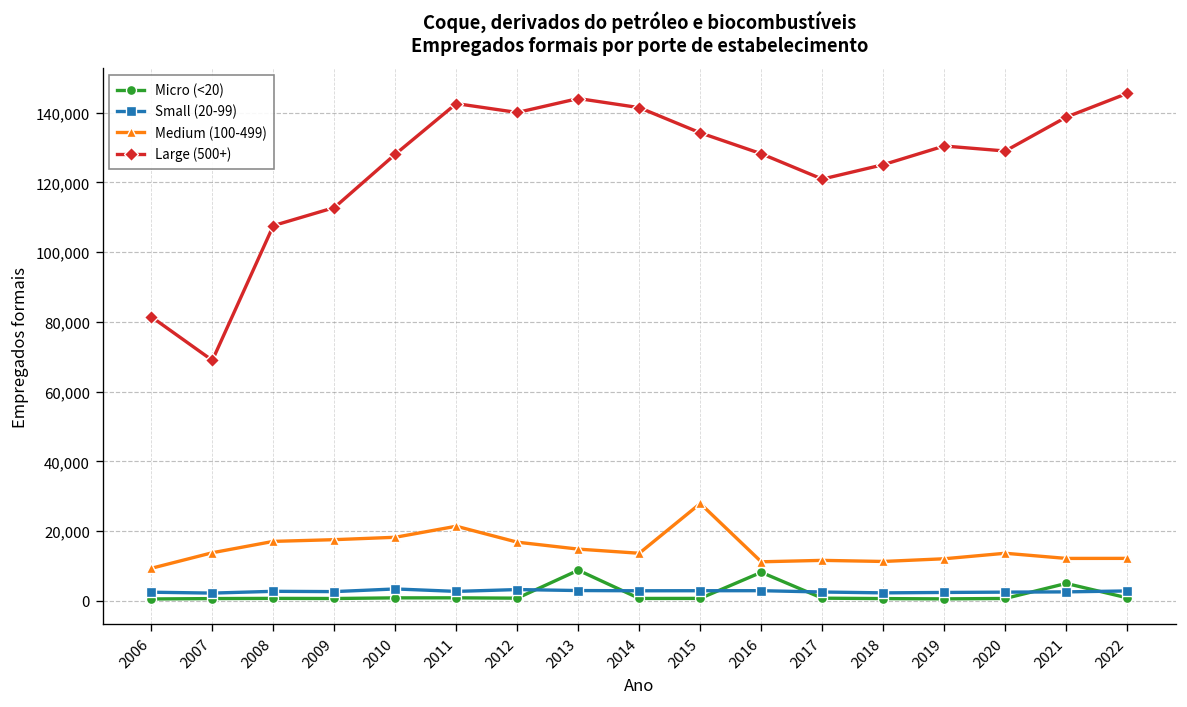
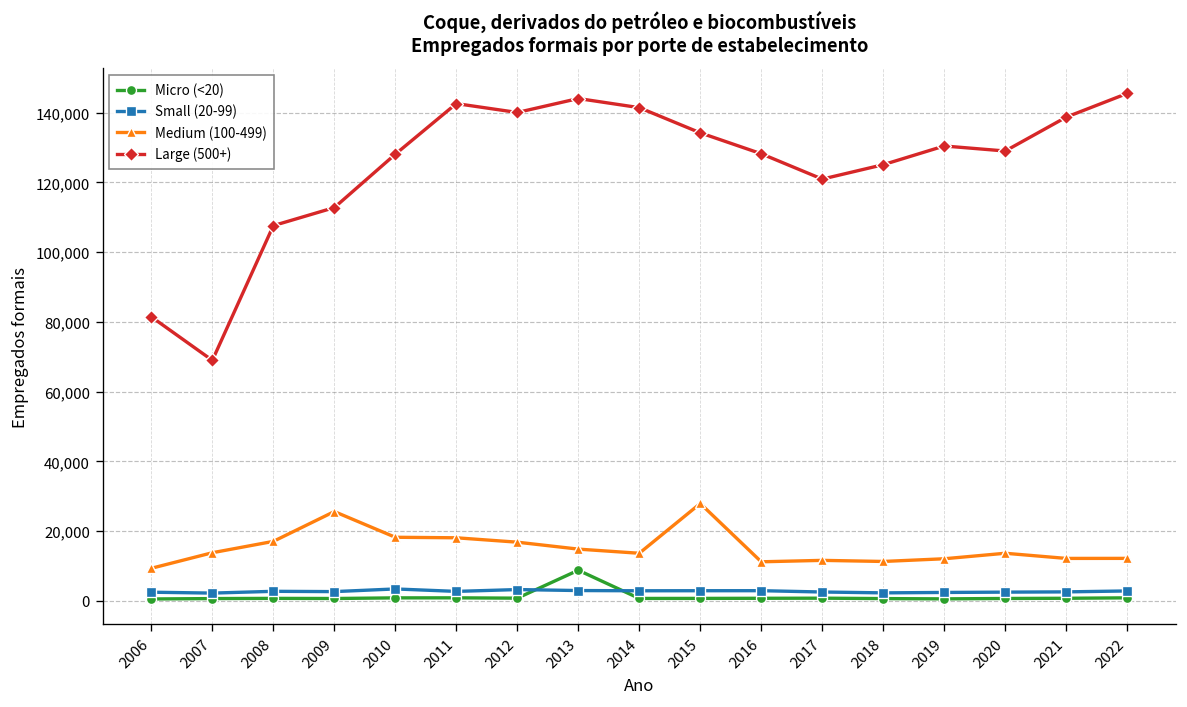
Medium (100-499), 2009: 18,000 -> 26,000
Medium (100-499), 2011: 21,000 -> 18,000
Micro (<20), 2016: 8,000 -> 1,000
Micro (<20), 2021: 5,000 -> 1,000
